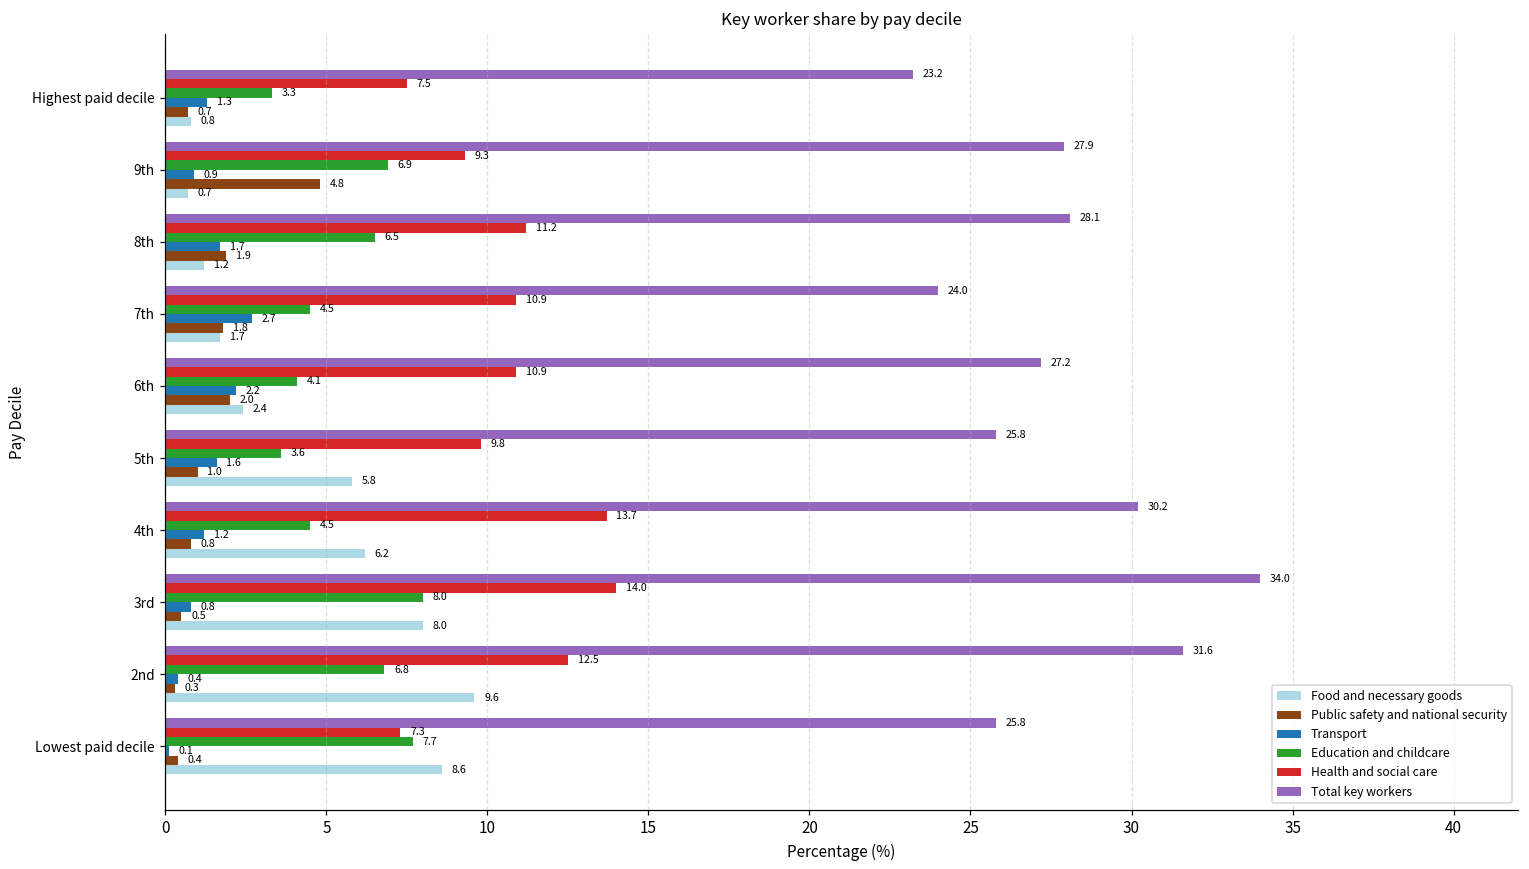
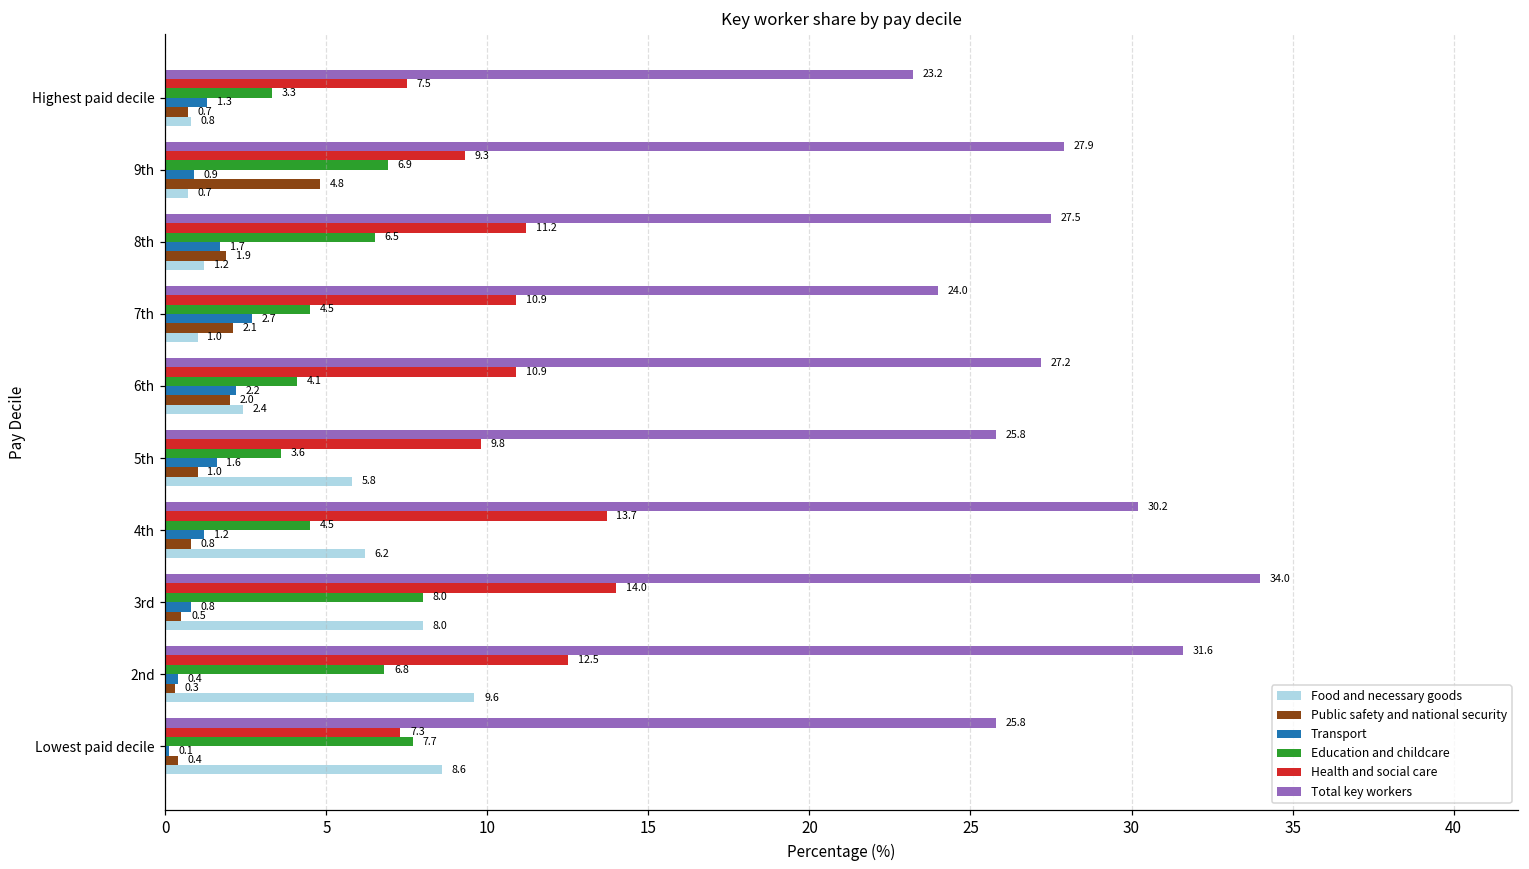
Total key workers, 8th: 28.1 -> 27.5
Public safety and national security, 7th: 1.8 -> 2.1
Food and necessary goods, 7th: 1.7 -> 1.0
